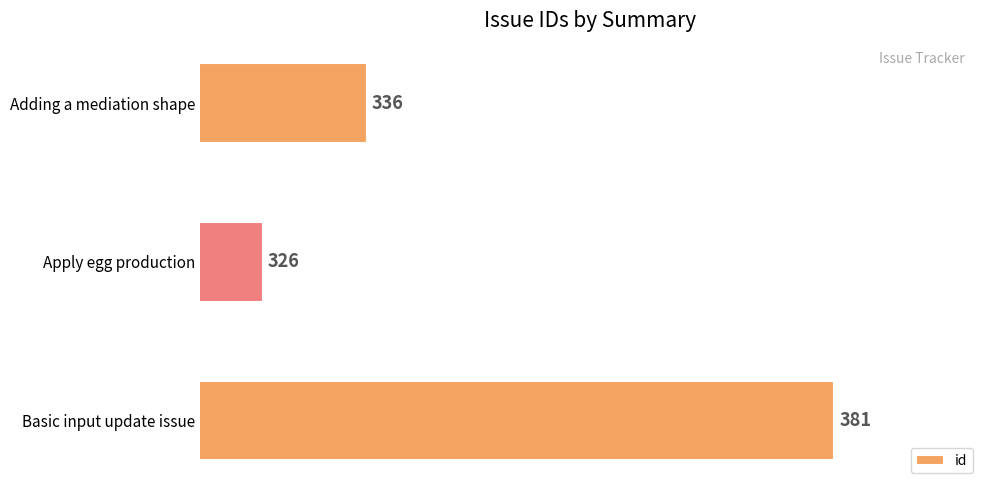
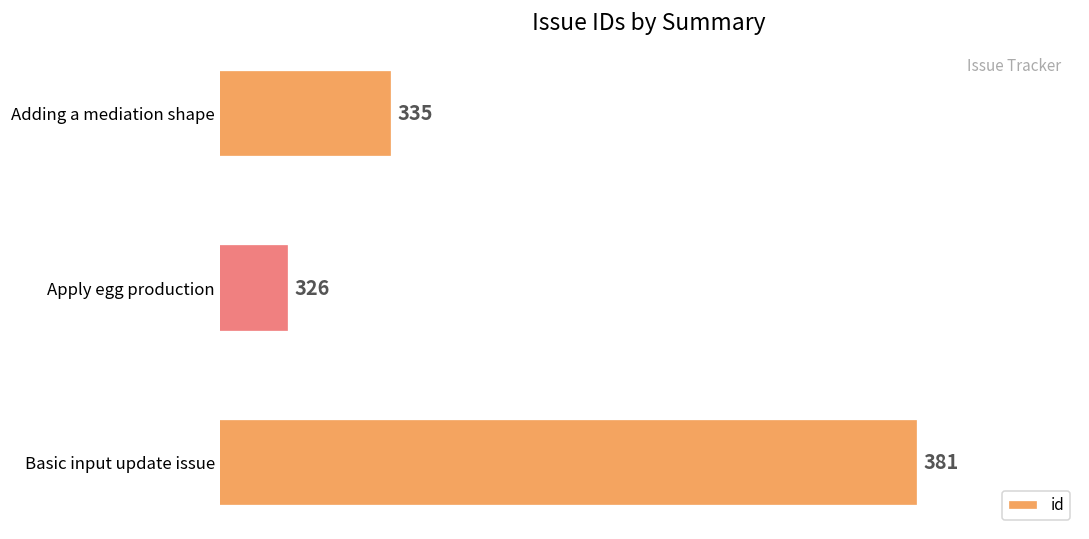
Adding a mediation shape: 336 -> 335
